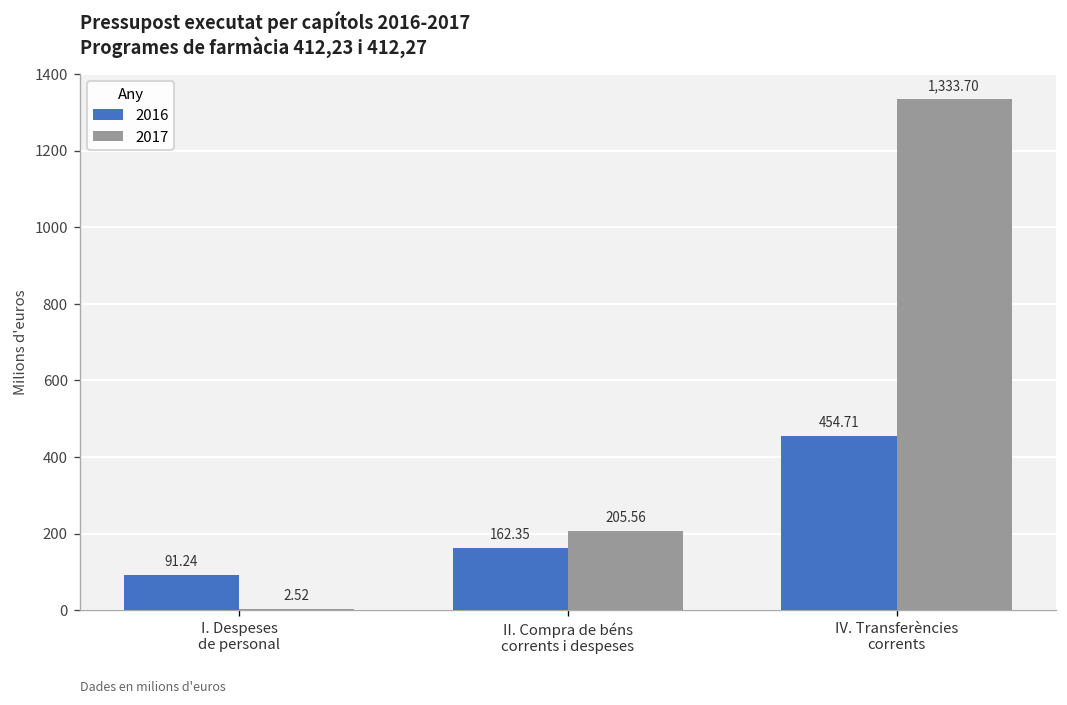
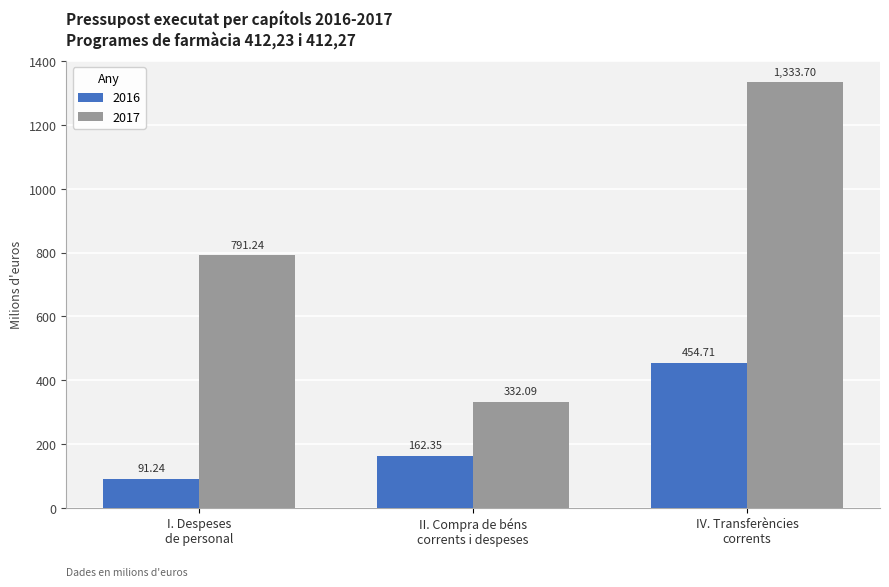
2017, I. Despeses de personal: 2.52 -> 791.24
2017, II. Compra de béns corrents i despeses: 205.56 -> 332.09
